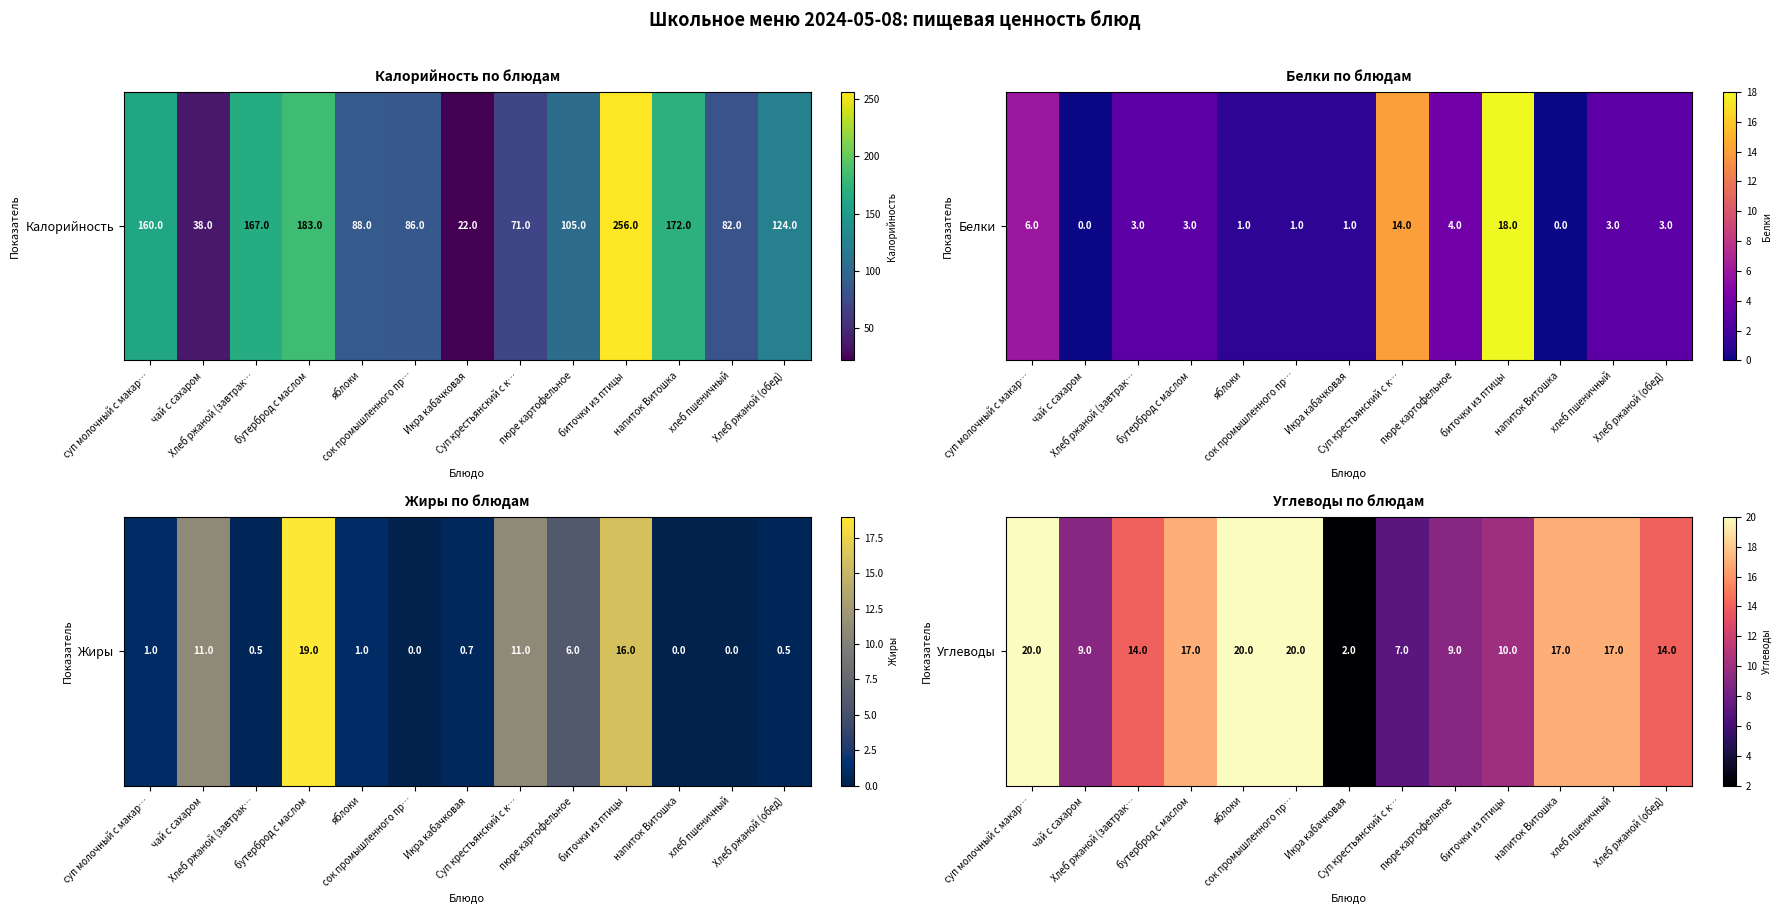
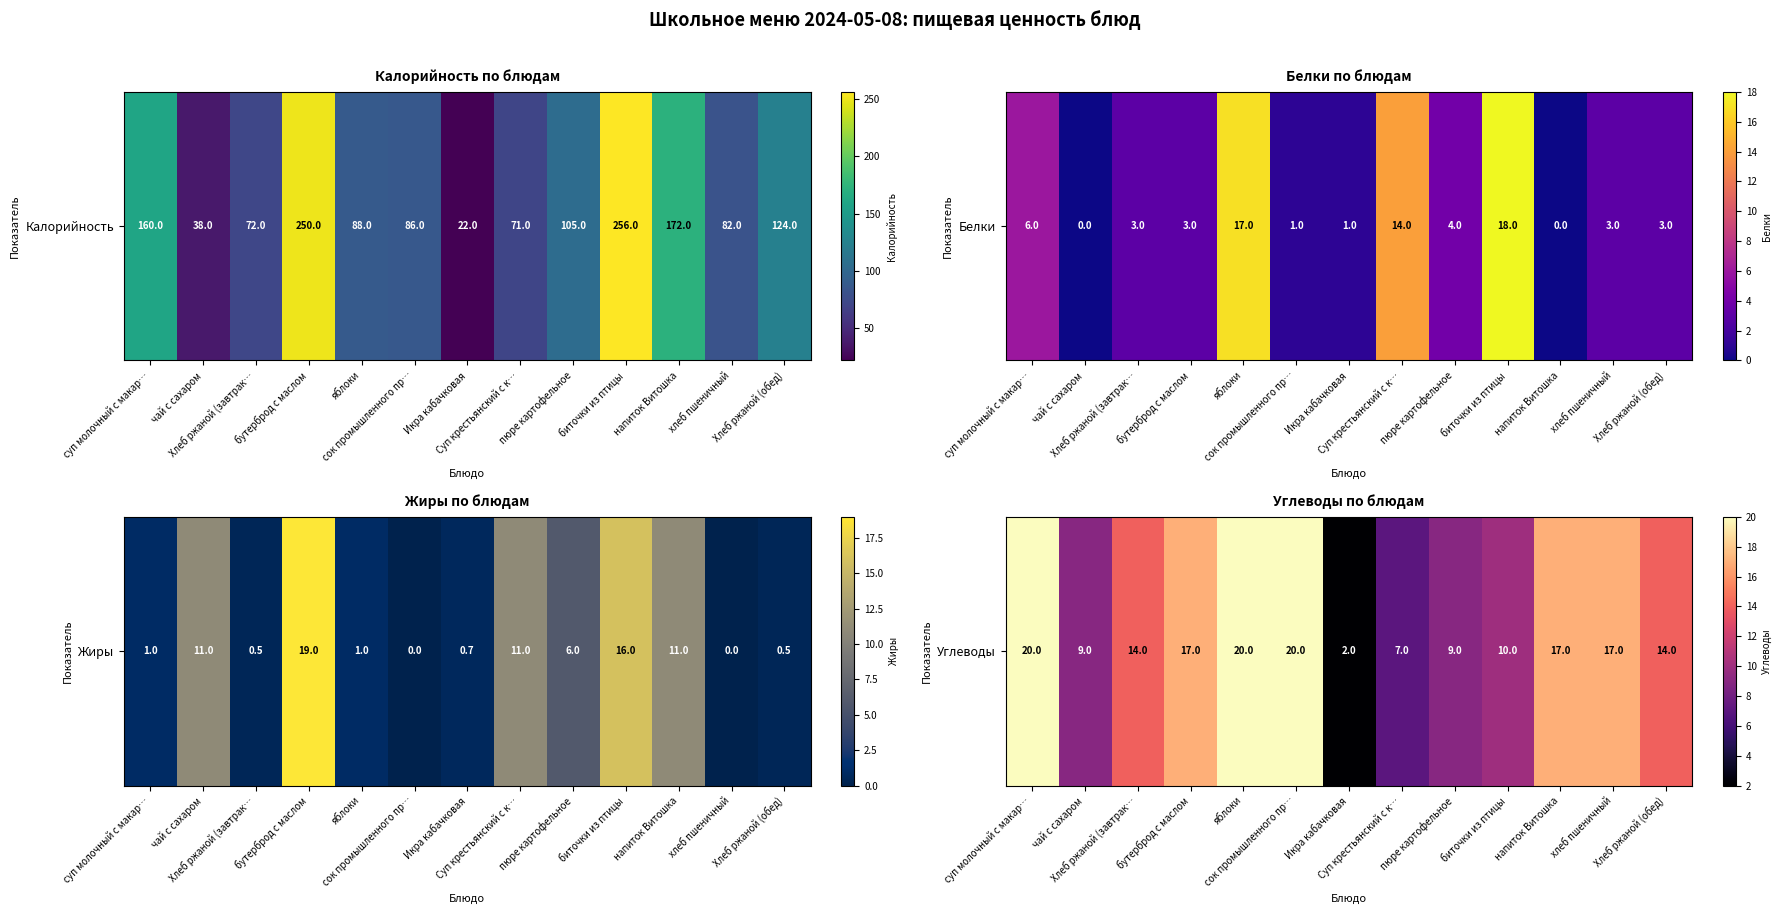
Калорийность по блюдам, Калорийность, Хлеб ржаной (завтрак…: 167.0 -> 72.0
Калорийность по блюдам, Калорийность, бутерброд с маслом: 183.0 -> 250.0
Белки по блюдам, Белки, яблоки: 1.0 -> 17.0
Жиры по блюдам, Жиры, напиток Витошка: 0.0 -> 11.0
